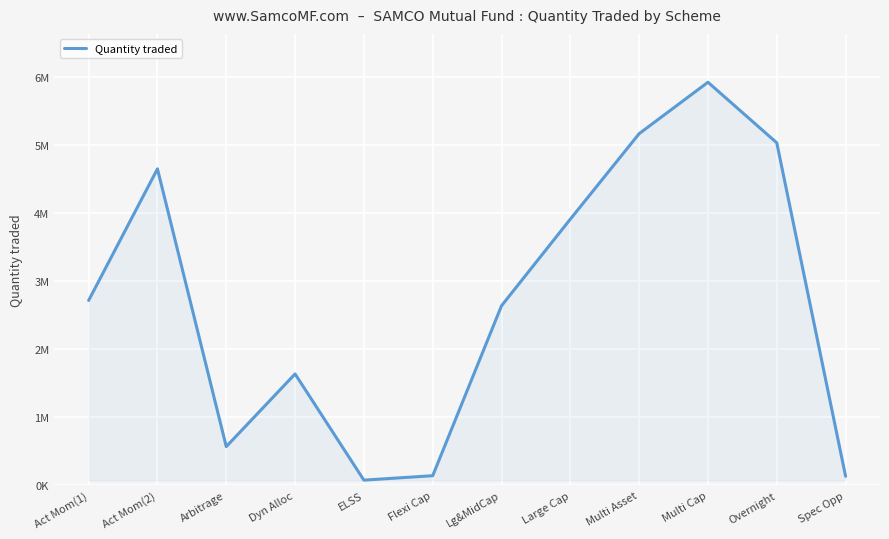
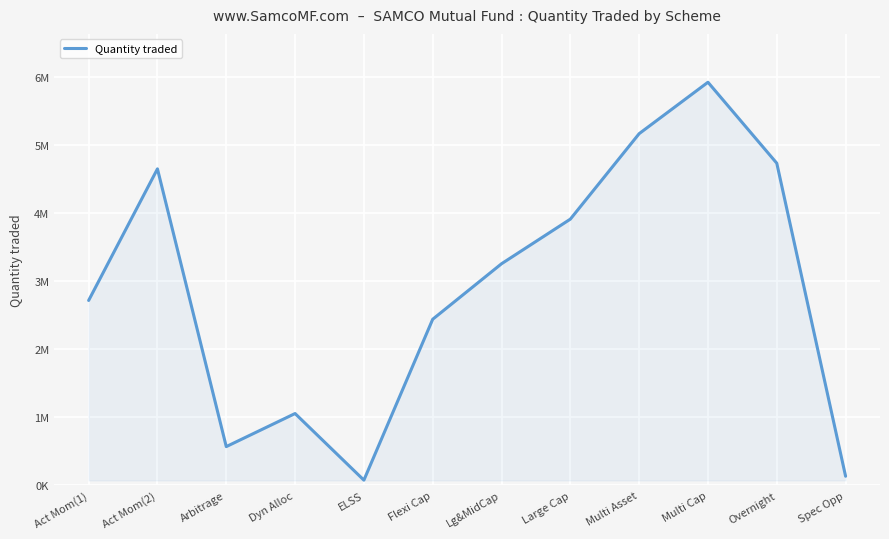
Dyn Alloc: 1600000 -> 1100000
Flexi Cap: 100000 -> 2400000
Lg&MidCap: 2600000 -> 3300000
Overnight: 5000000 -> 4700000
